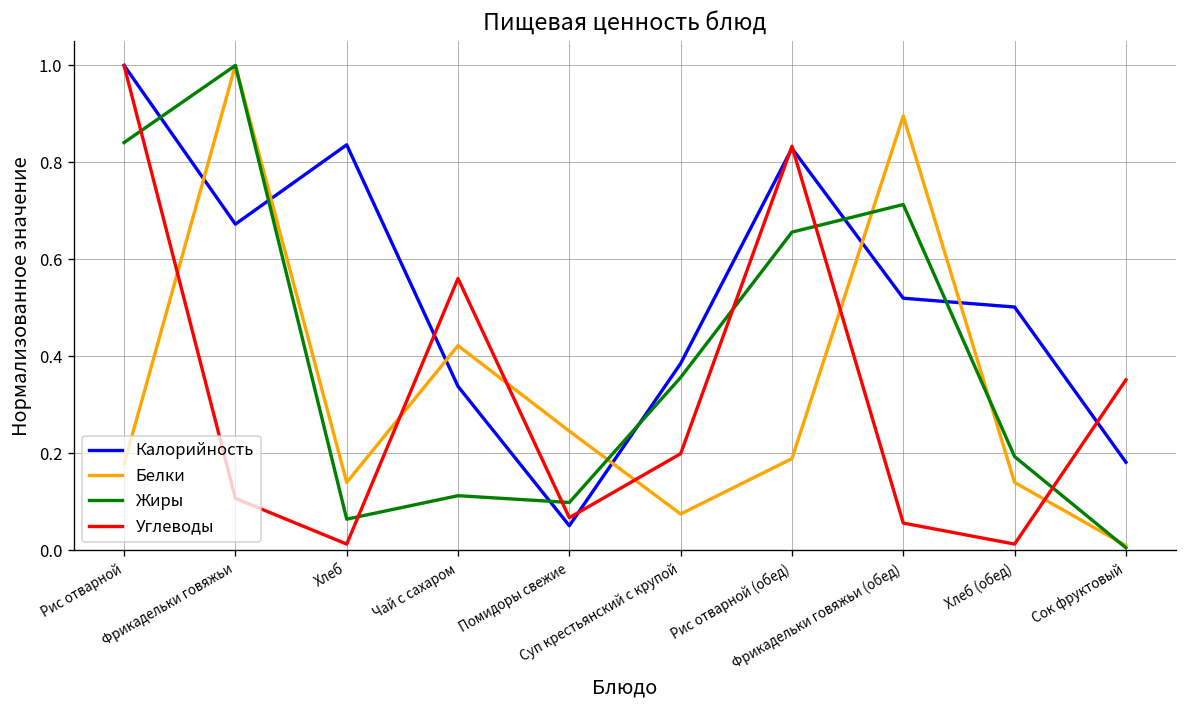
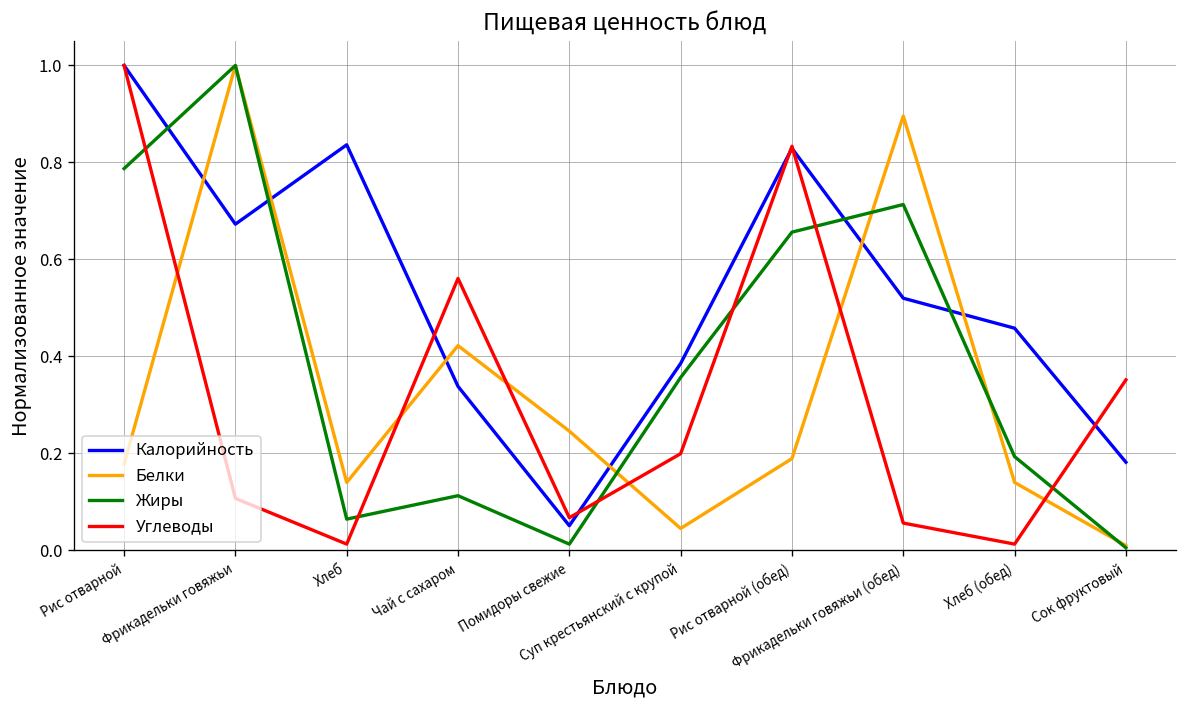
Жиры, Рис отварной: 0.84 -> 0.79
Жиры, Помидоры свежие: 0.10 -> 0.01
Белки, Суп крестьянский с крупой: 0.08 -> 0.05
Калорийность, Хлеб (обед): 0.50 -> 0.46
